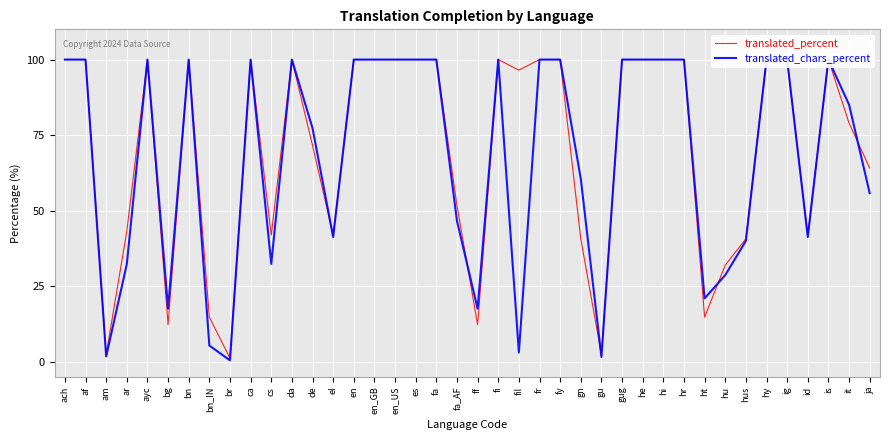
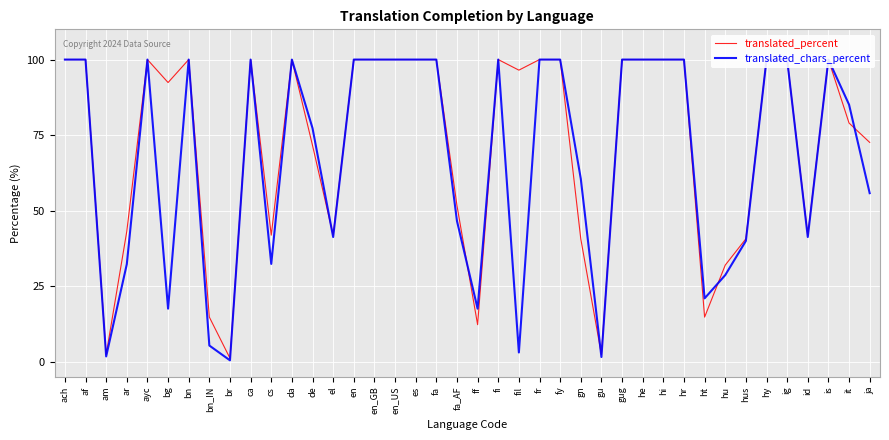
translated_percent, bg: 12 -> 92
translated_percent, ja: 64 -> 73
